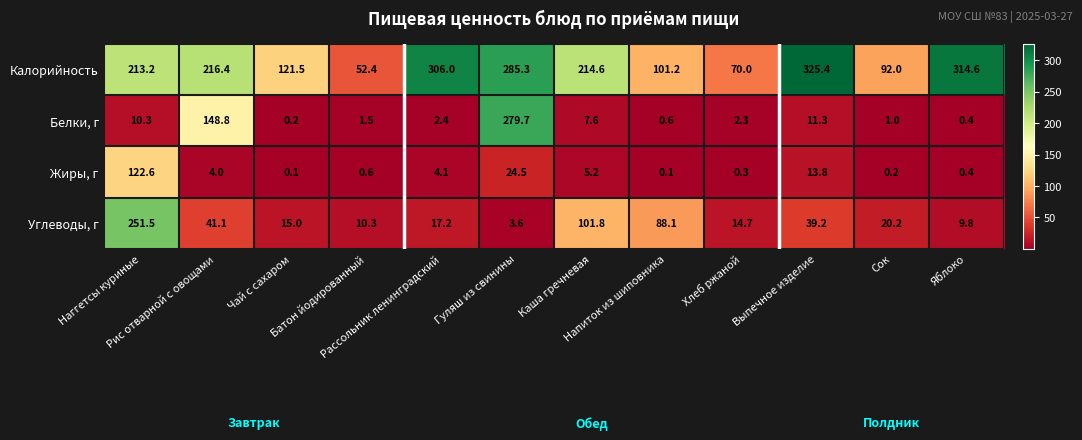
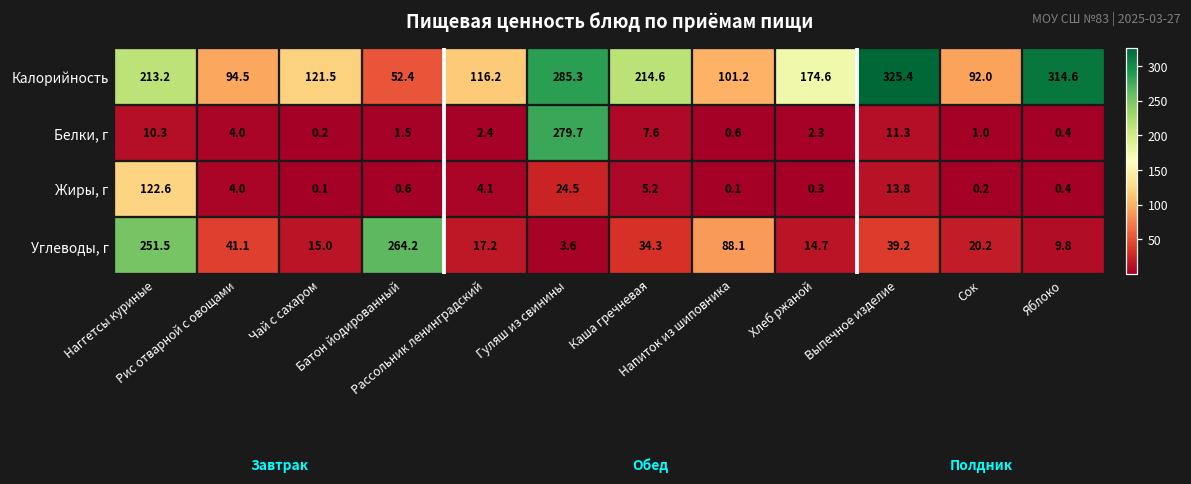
Калорийность, Рис отварной с овощами: 216.4 -> 94.5
Калорийность, Рассольник ленинградский: 306.0 -> 116.2
Калорийность, Хлеб ржаной: 70.0 -> 174.6
Белки, г, Рис отварной с овощами: 148.8 -> 4.0
Углеводы, г, Батон йодированный: 10.3 -> 264.2
Углеводы, г, Каша гречневая: 101.8 -> 34.3
